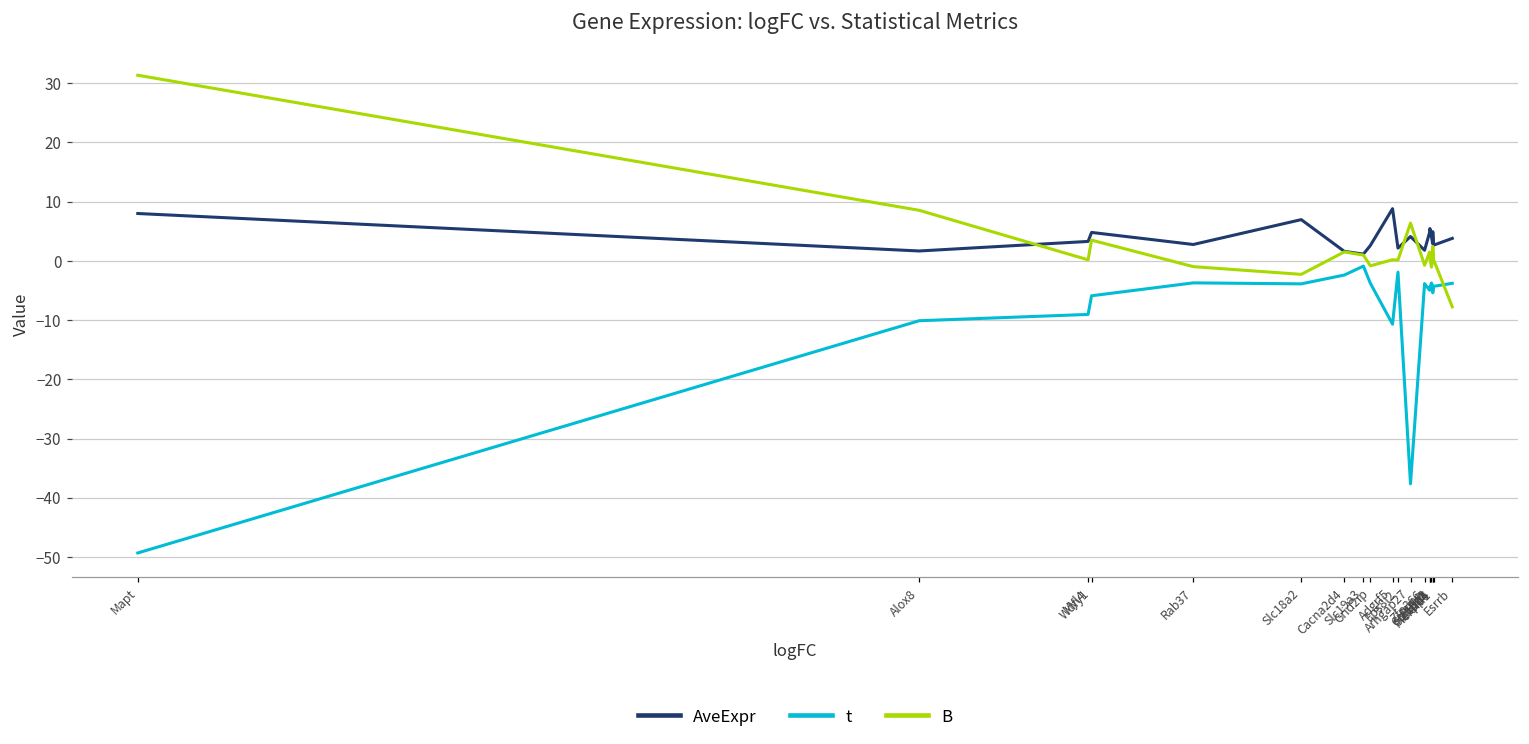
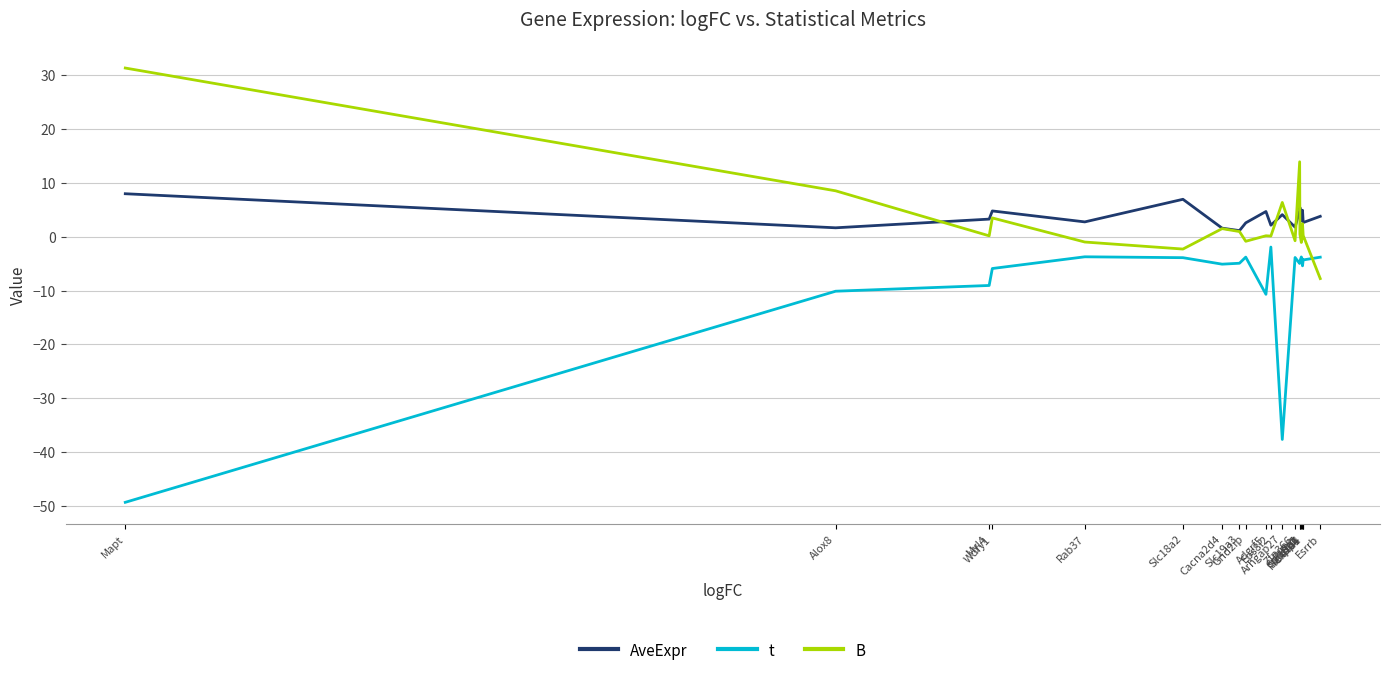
t, Cacna2d4: -2 -> -5
t, Slc19a3: -1 -> -5
AveExpr, Adgrf5: 9 -> 5
B, Ptprb: 1 -> 14
